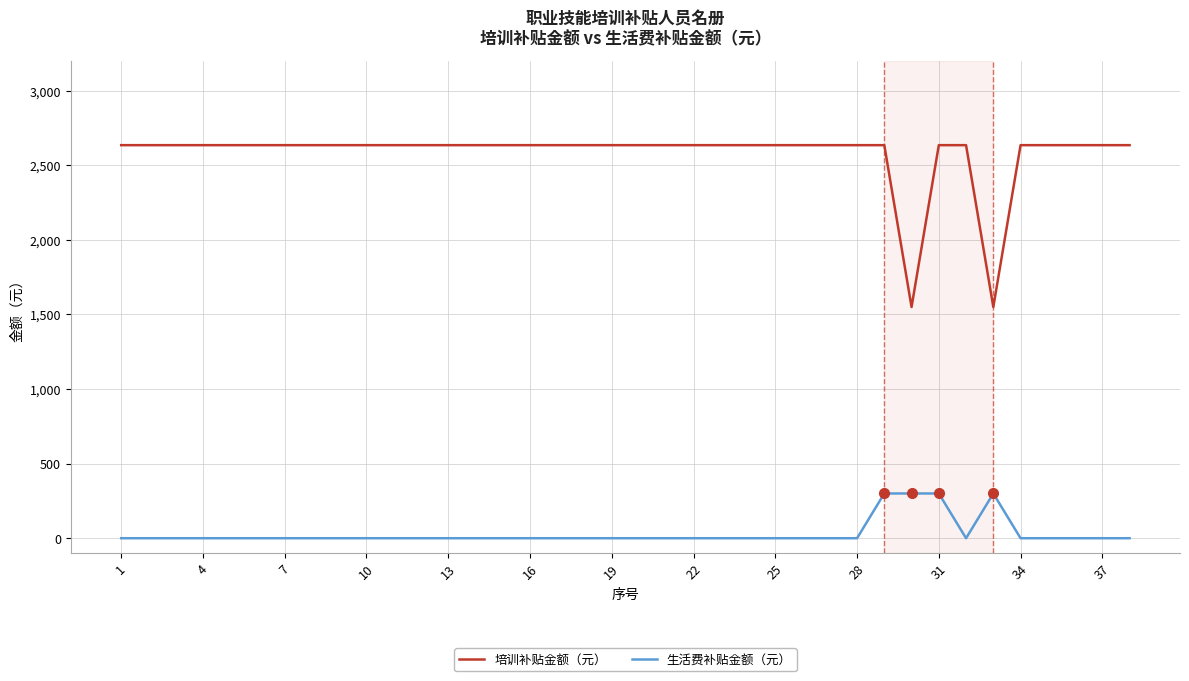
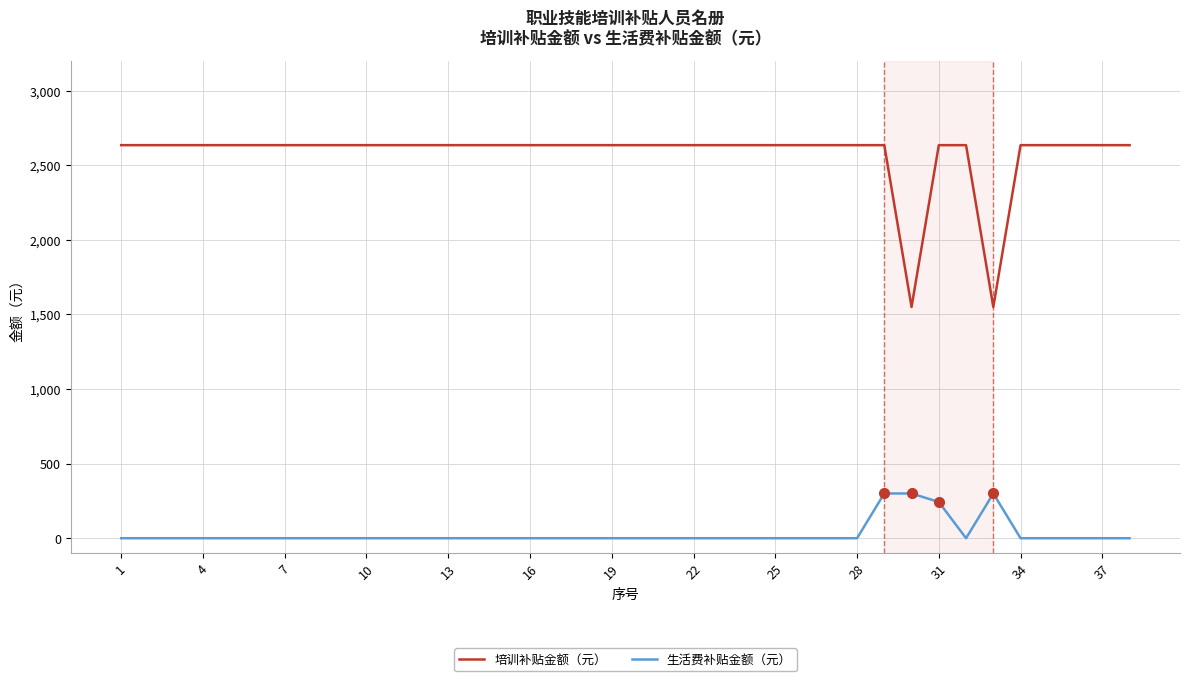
生活费补贴金额（元）, 31: 300 -> 240
